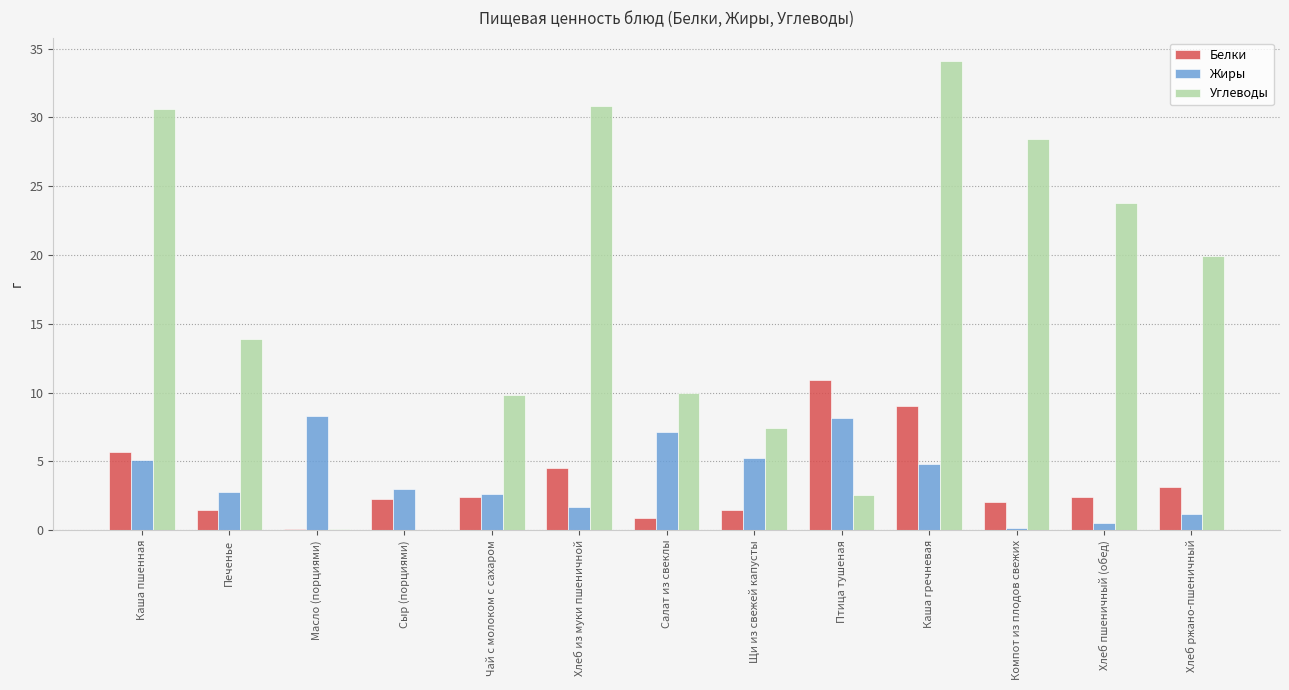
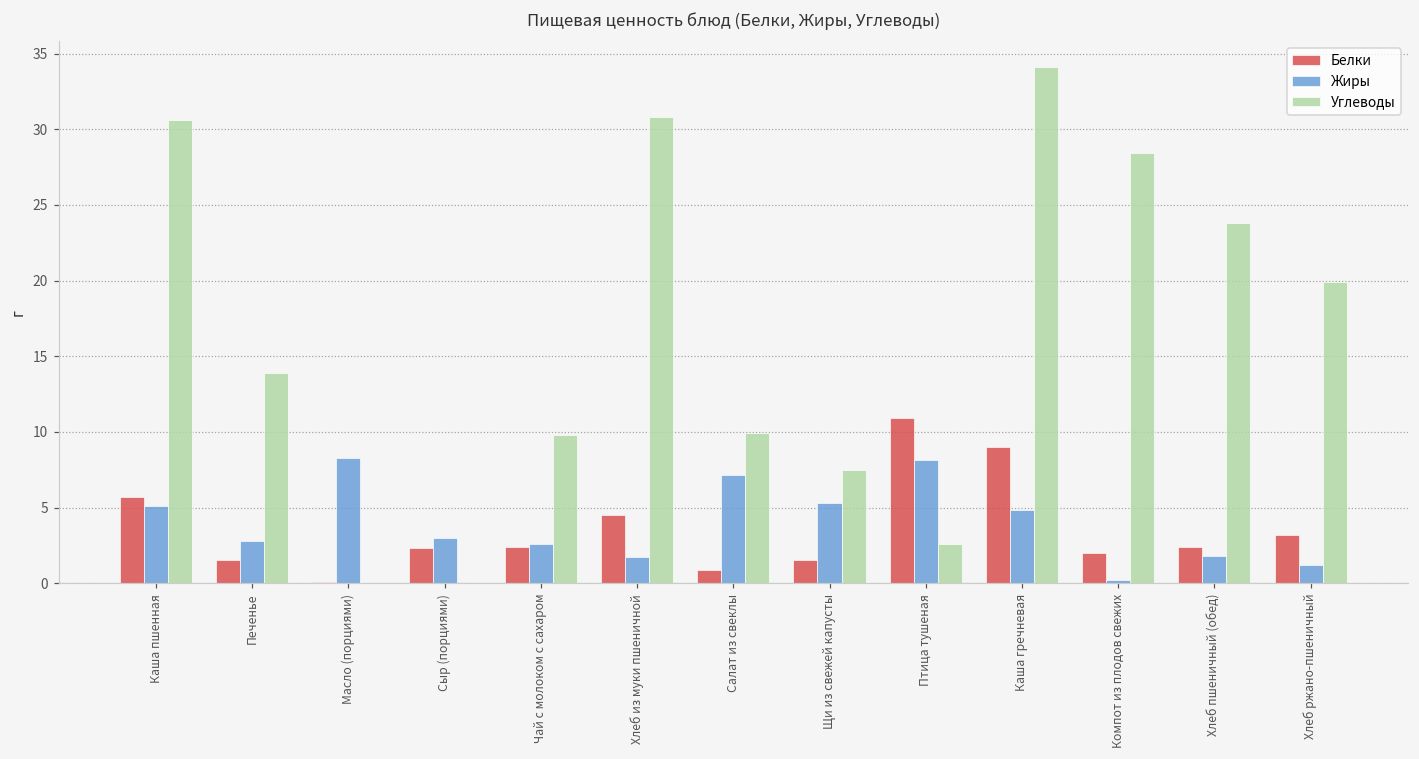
Жиры, Хлеб пшеничный (обед): 0.5 -> 1.8
